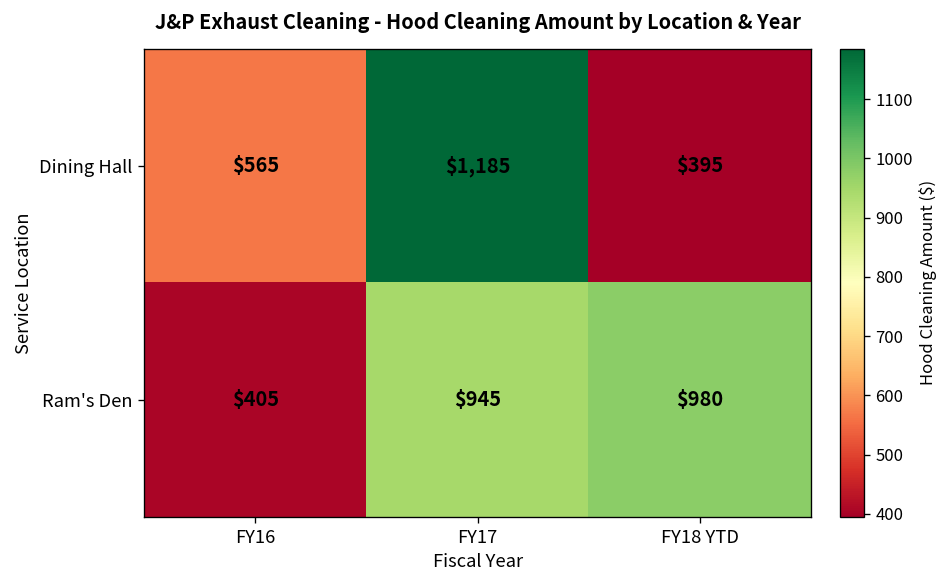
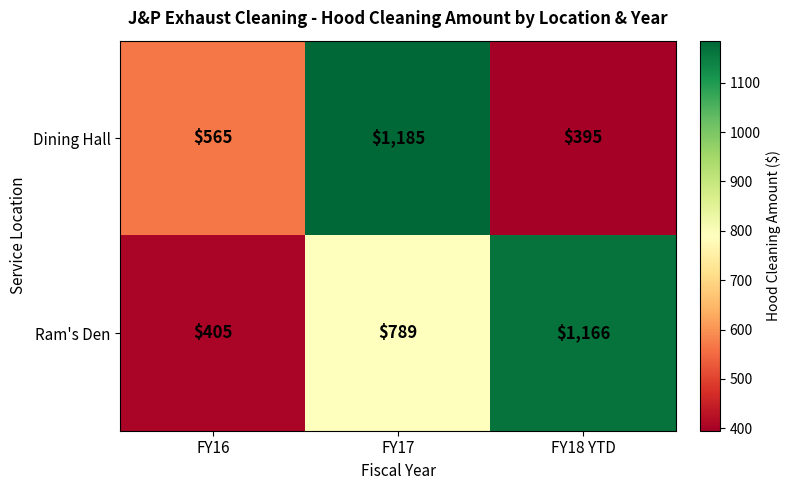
Ram's Den, FY17: $945 -> $789
Ram's Den, FY18 YTD: $980 -> $1,166
